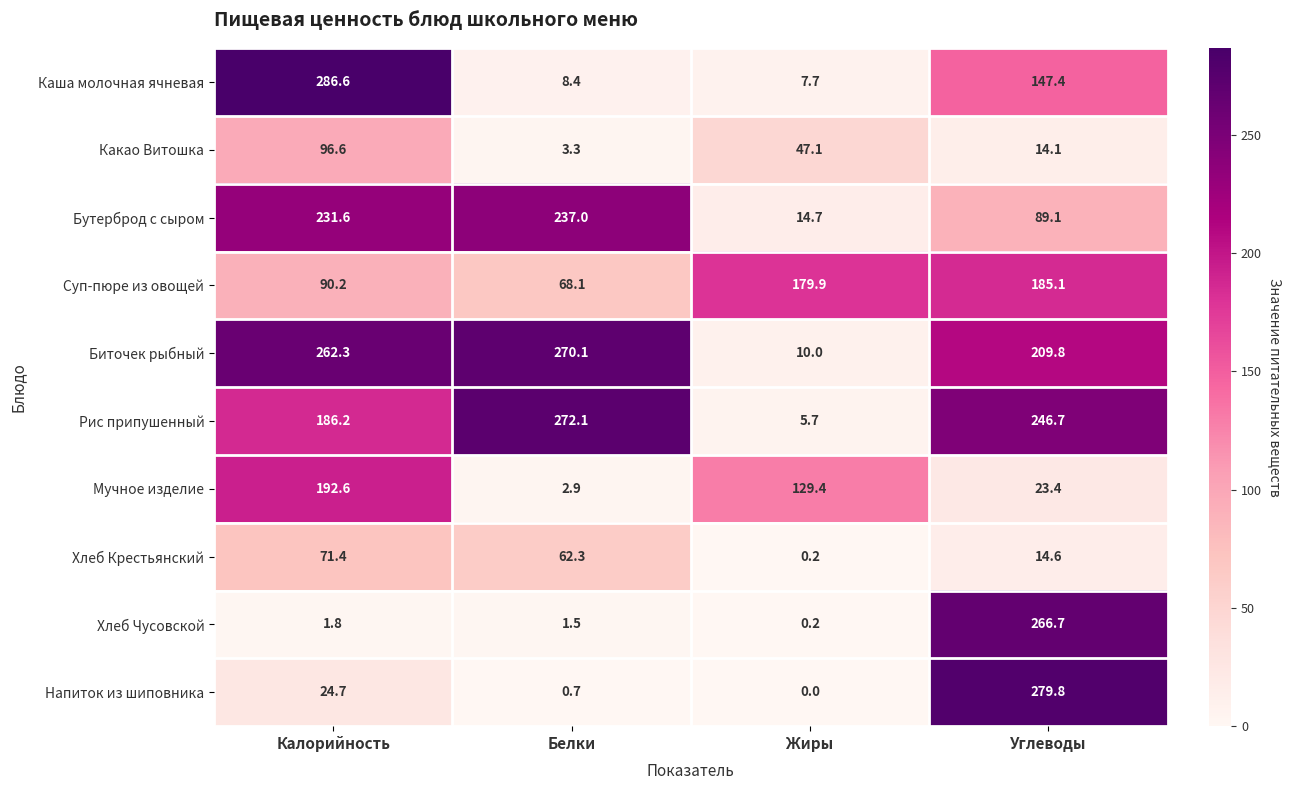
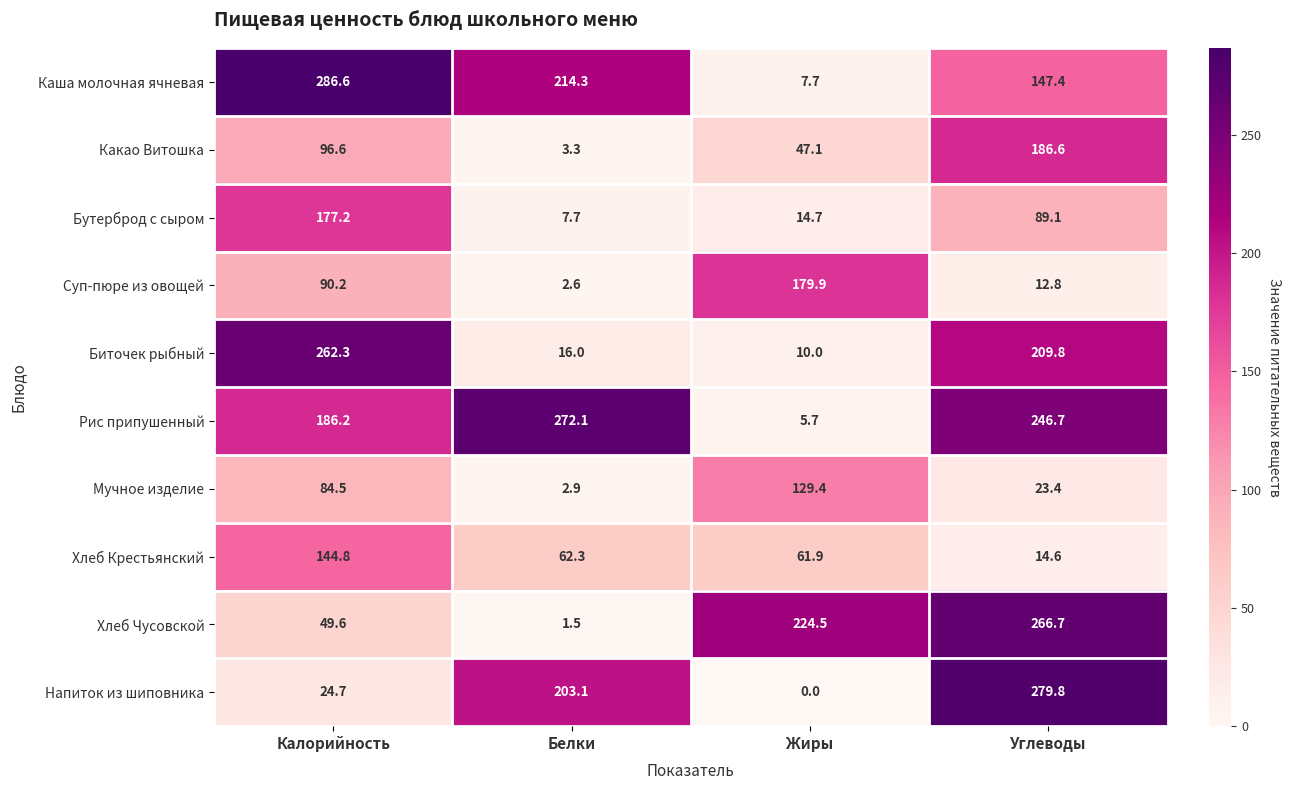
Каша молочная ячневая, Белки: 8.4 -> 214.3
Какао Витошка, Углеводы: 14.1 -> 186.6
Бутерброд с сыром, Калорийность: 231.6 -> 177.2
Бутерброд с сыром, Белки: 237.0 -> 7.7
Суп-пюре из овощей, Белки: 68.1 -> 2.6
Суп-пюре из овощей, Углеводы: 185.1 -> 12.8
Биточек рыбный, Белки: 270.1 -> 16.0
Мучное изделие, Калорийность: 192.6 -> 84.5
Хлеб Крестьянский, Калорийность: 71.4 -> 144.8
Хлеб Крестьянский, Жиры: 0.2 -> 61.9
Хлеб Чусовской, Калорийность: 1.8 -> 49.6
Хлеб Чусовской, Жиры: 0.2 -> 224.5
Напиток из шиповника, Белки: 0.7 -> 203.1
